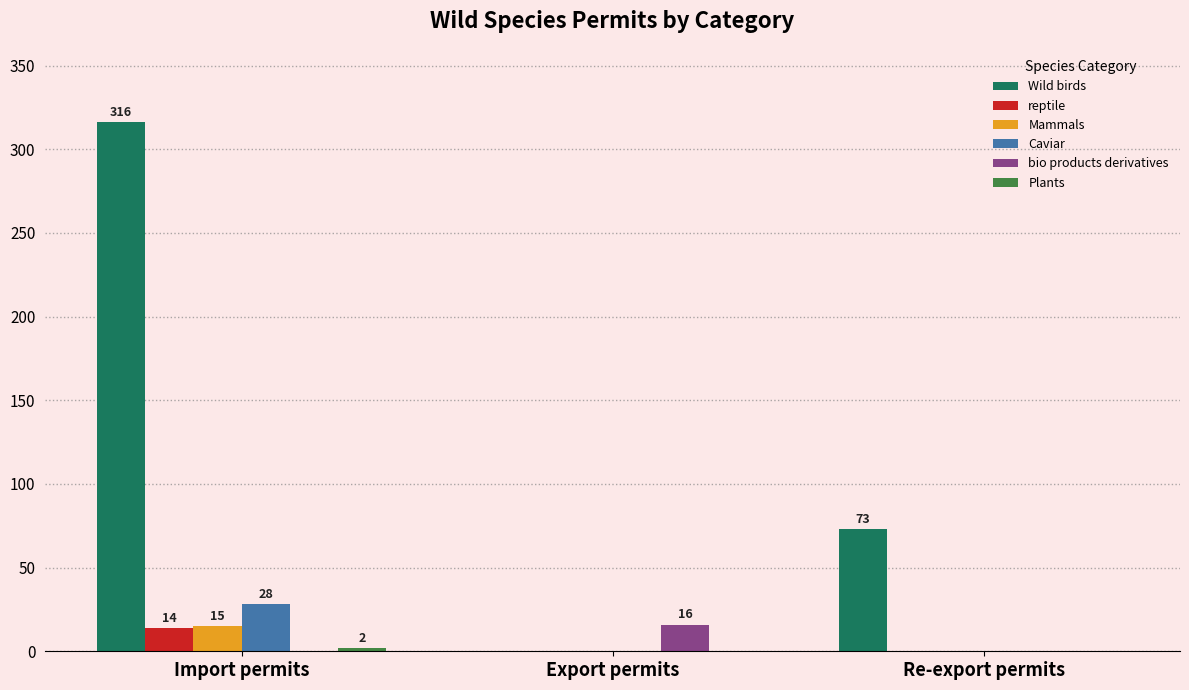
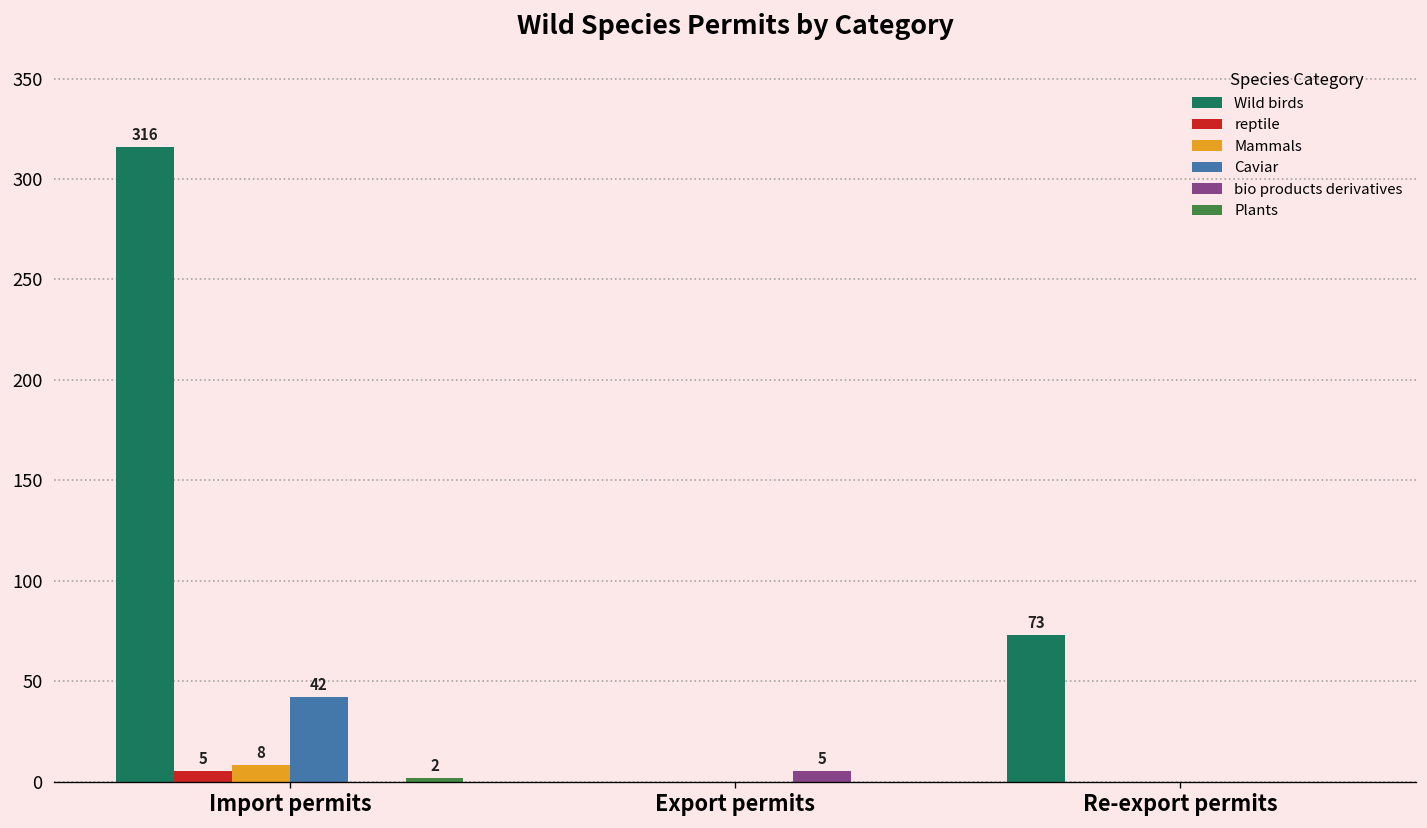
reptile, Import permits: 14 -> 5
Mammals, Import permits: 15 -> 8
Caviar, Import permits: 28 -> 42
bio products derivatives, Export permits: 16 -> 5
